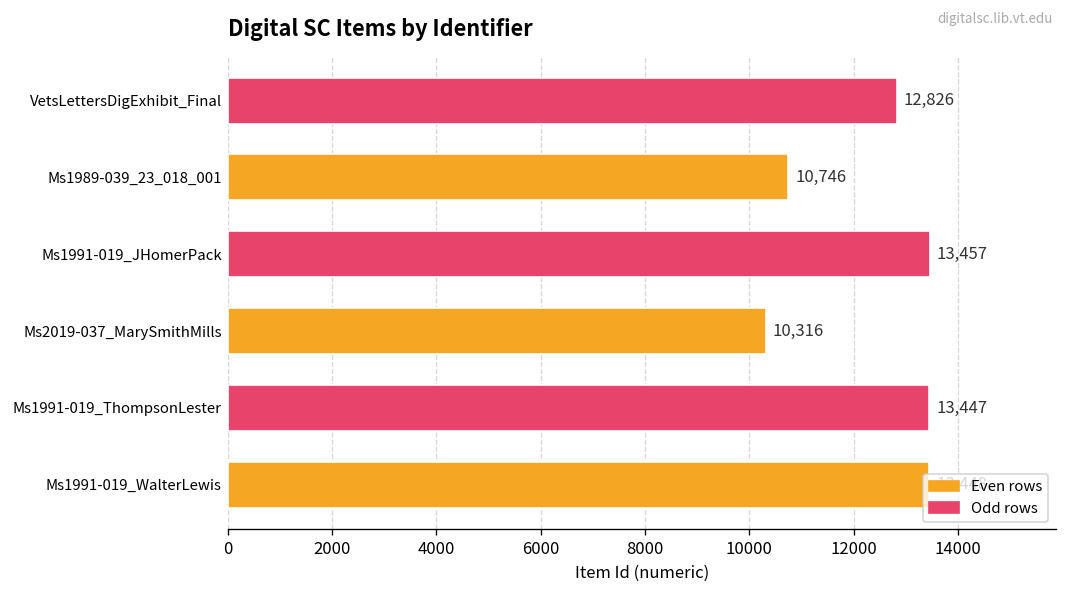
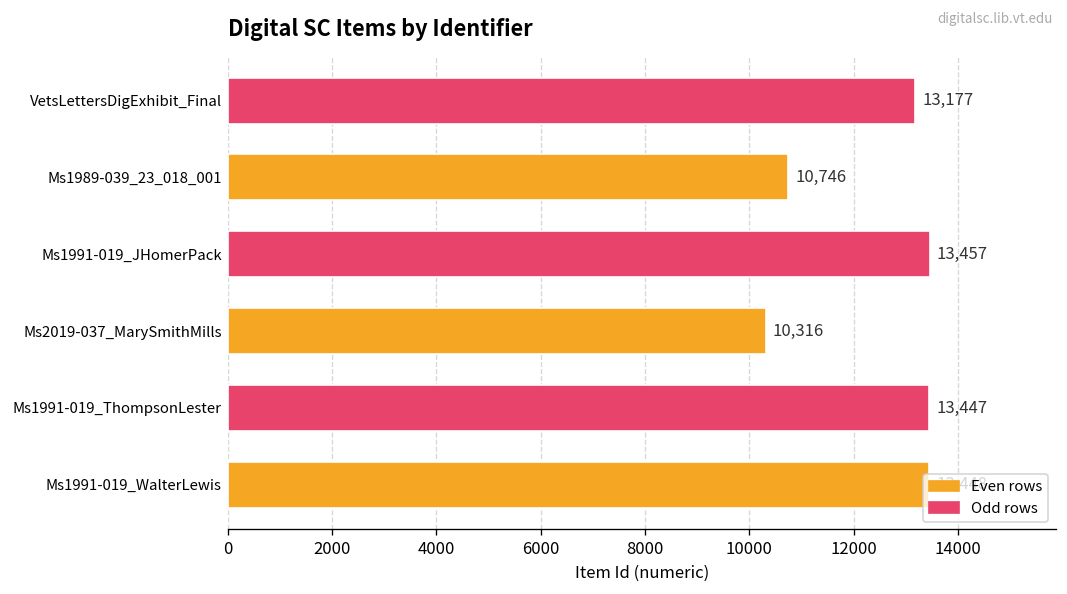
VetsLettersDigExhibit_Final: 12,826 -> 13,177
